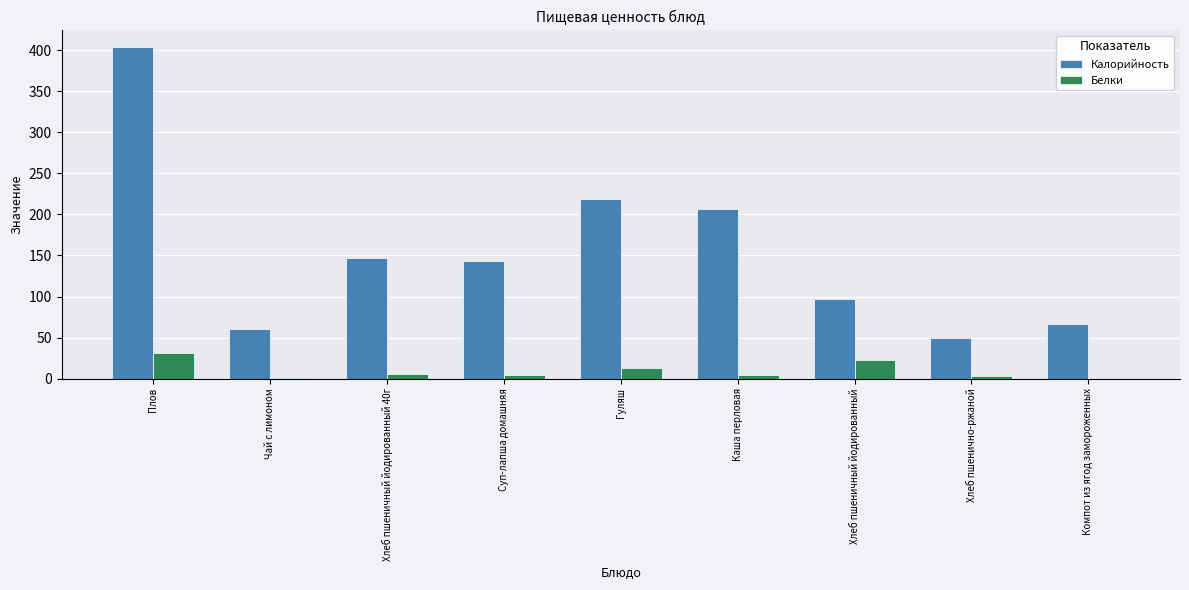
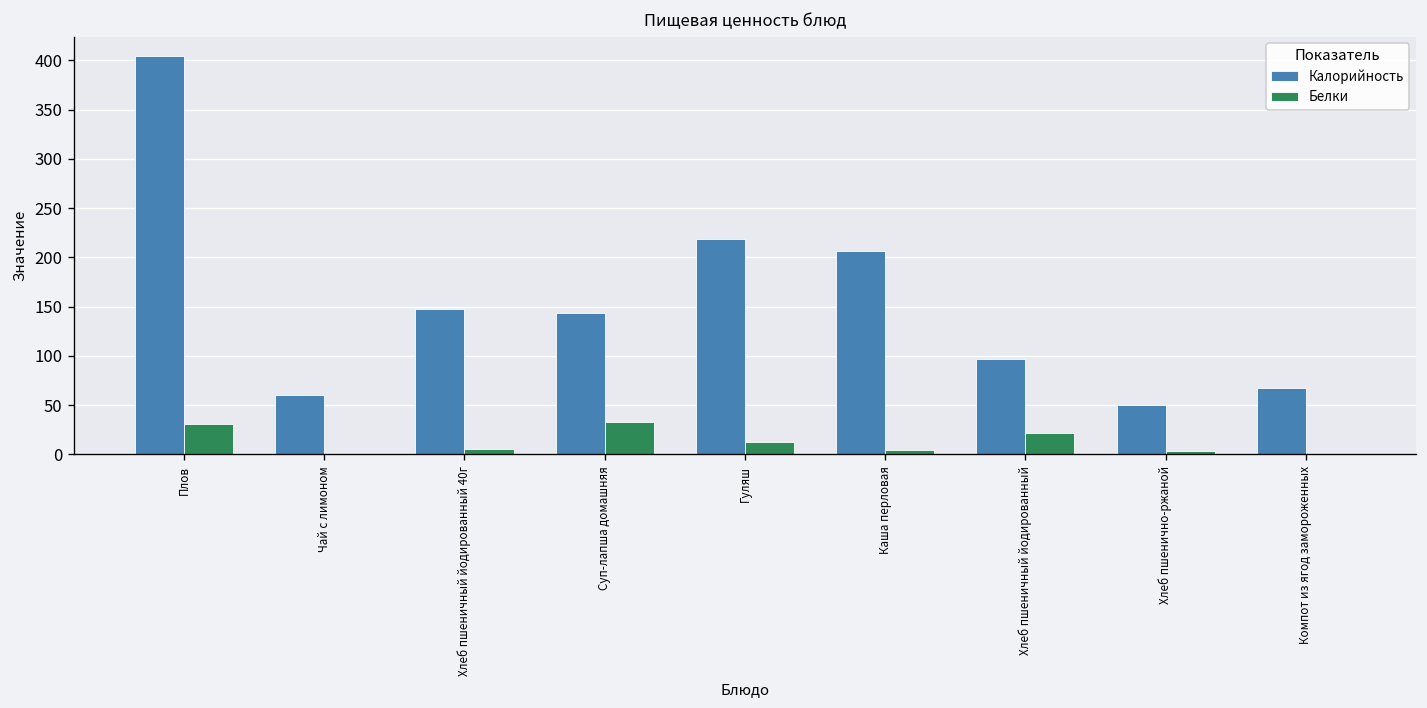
Белки, Суп-лапша домашняя: 0 -> 30
